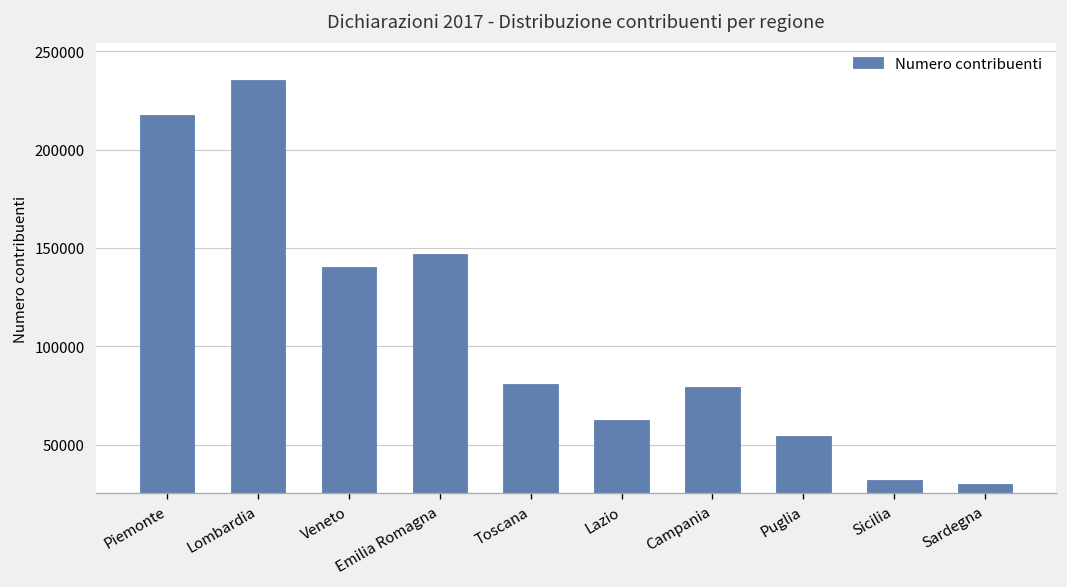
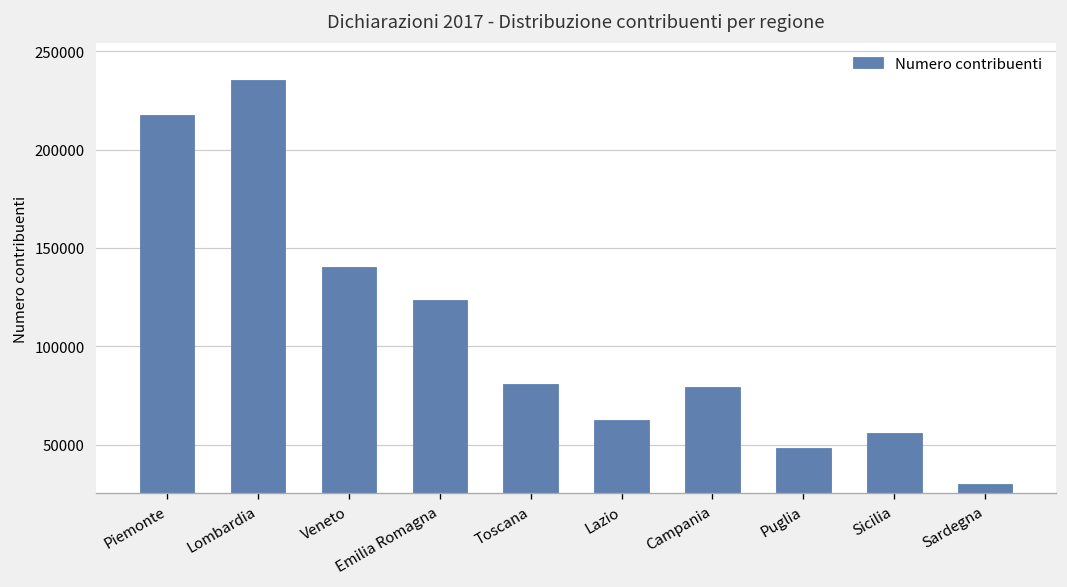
Emilia Romagna: 147000 -> 124000
Puglia: 54000 -> 48000
Sicilia: 32000 -> 56000
